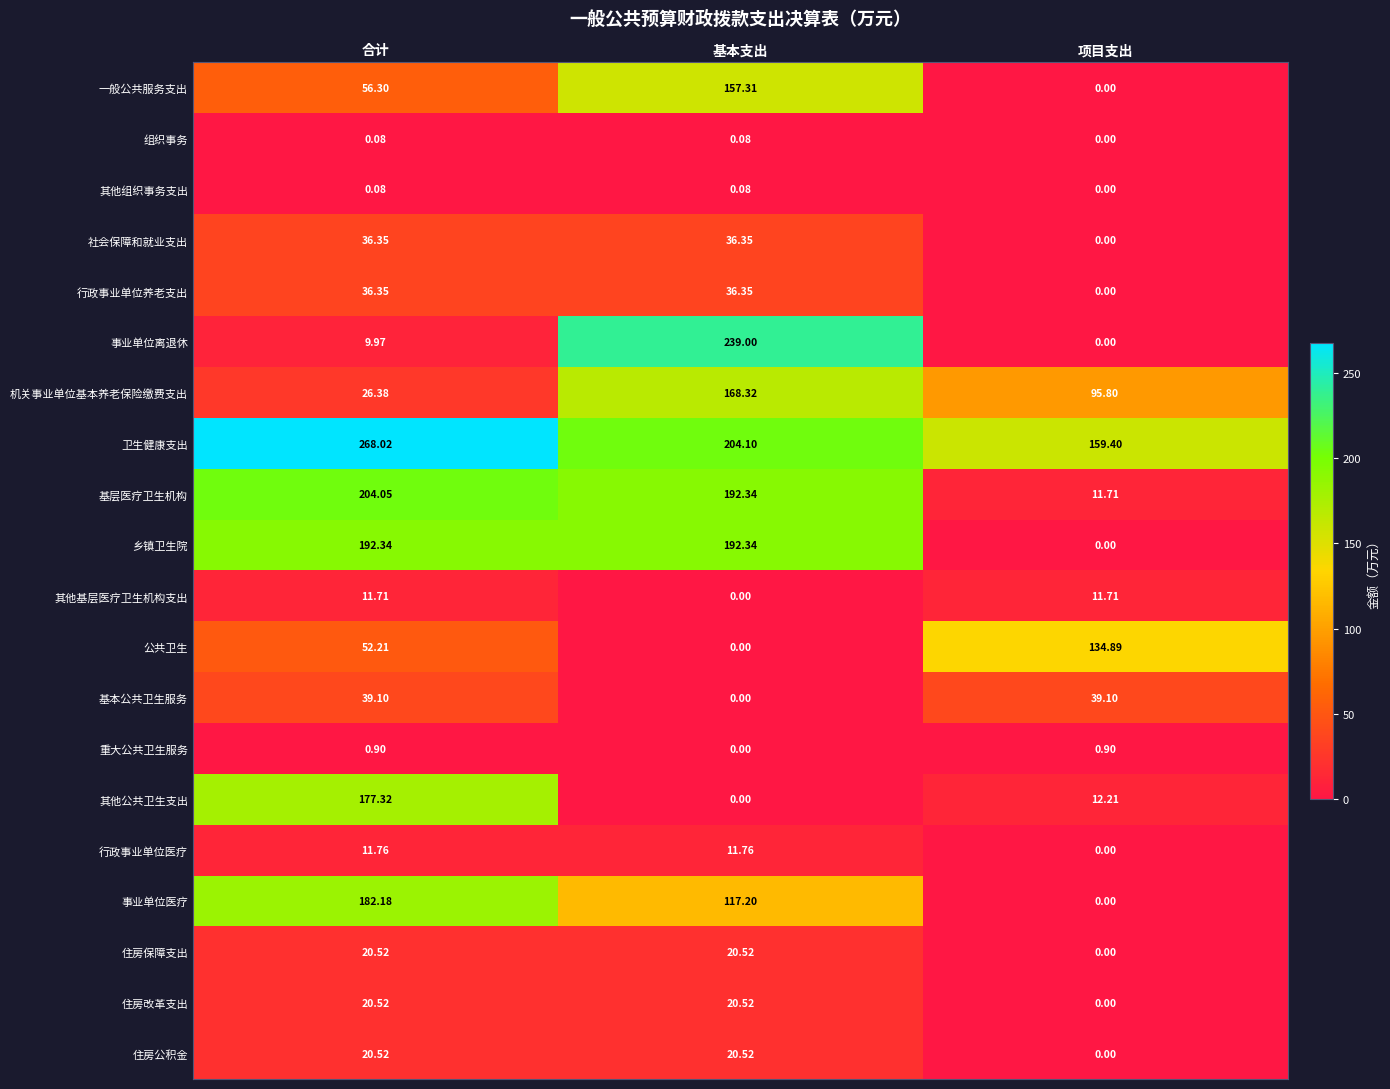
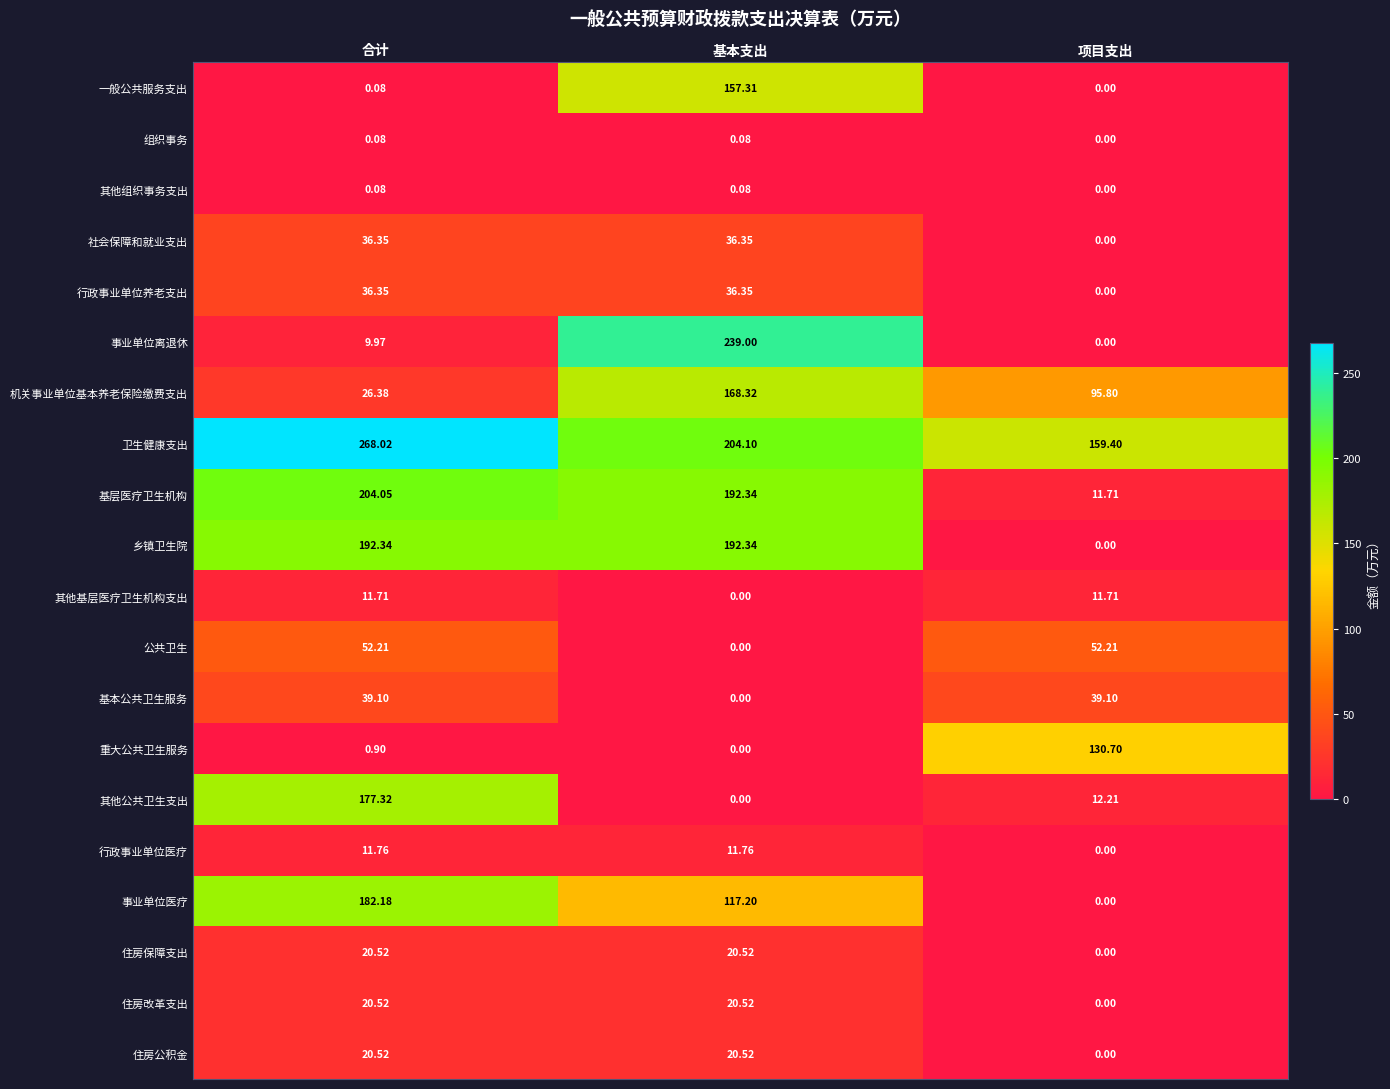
一般公共服务支出, 合计: 56.30 -> 0.08
公共卫生, 项目支出: 134.89 -> 52.21
重大公共卫生服务, 项目支出: 0.90 -> 130.70
